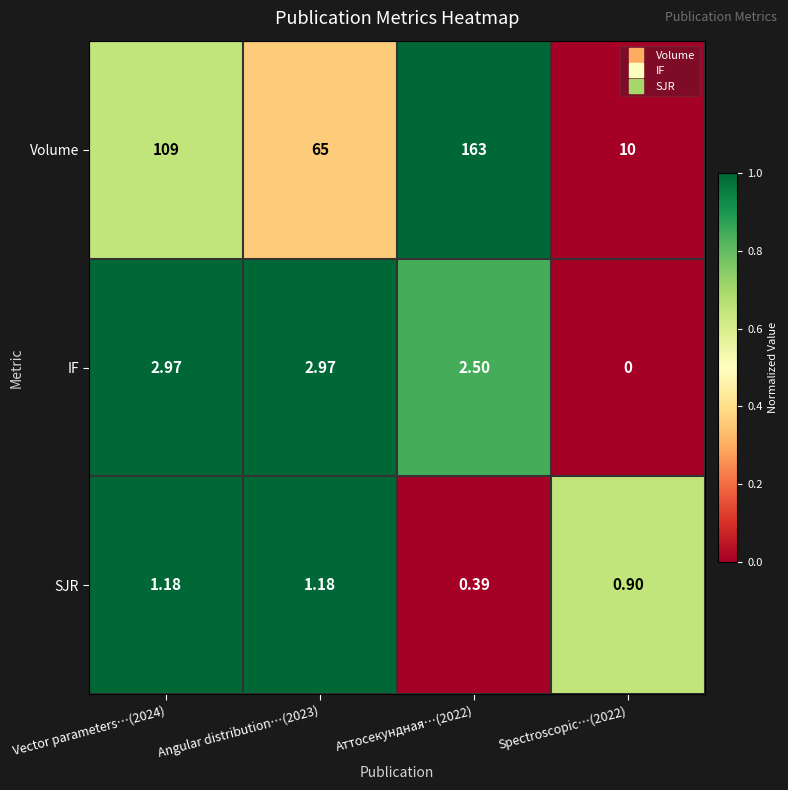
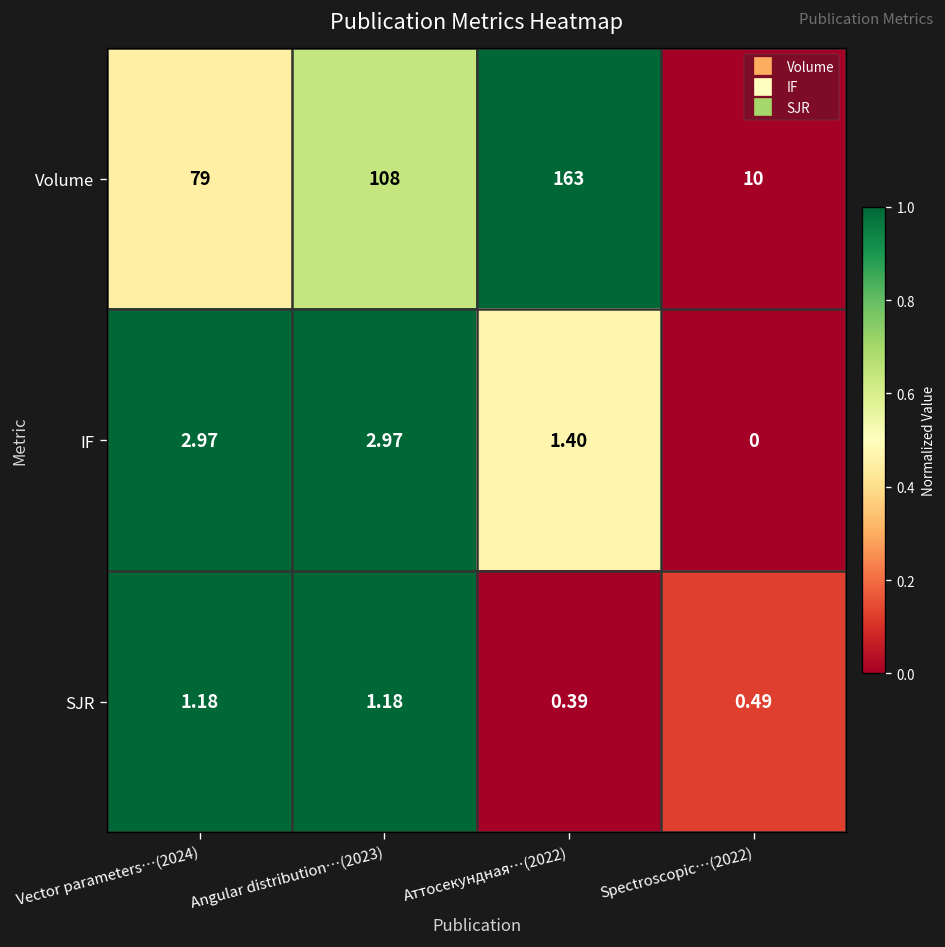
Volume, Vector parameters…(2024): 109 -> 79
Volume, Angular distribution…(2023): 65 -> 108
IF, Аттосекундная…(2022): 2.50 -> 1.40
SJR, Spectroscopic…(2022): 0.90 -> 0.49
